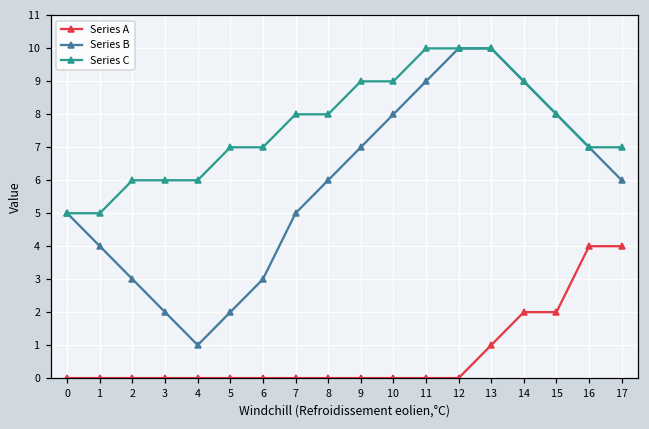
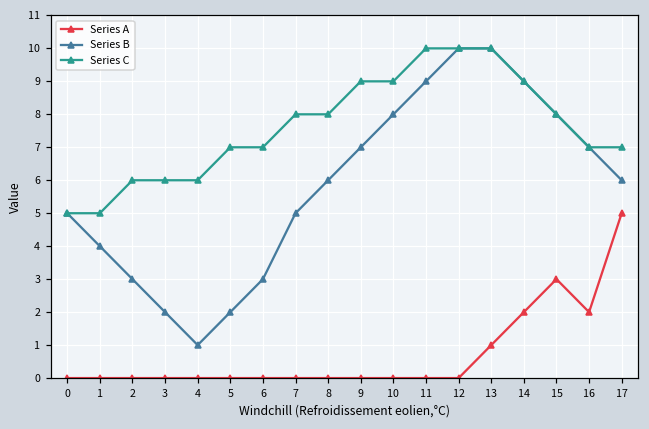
Series A, 15: 2 -> 3
Series A, 16: 4 -> 2
Series A, 17: 4 -> 5
